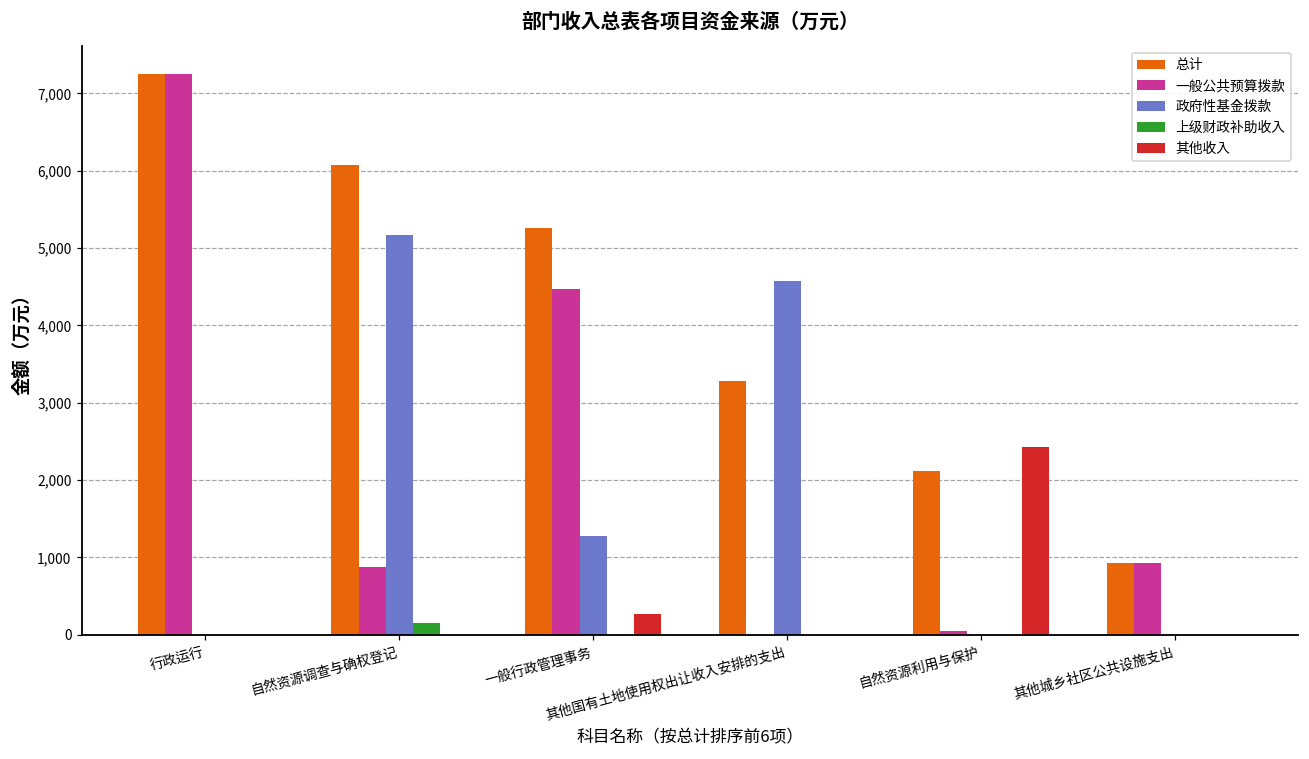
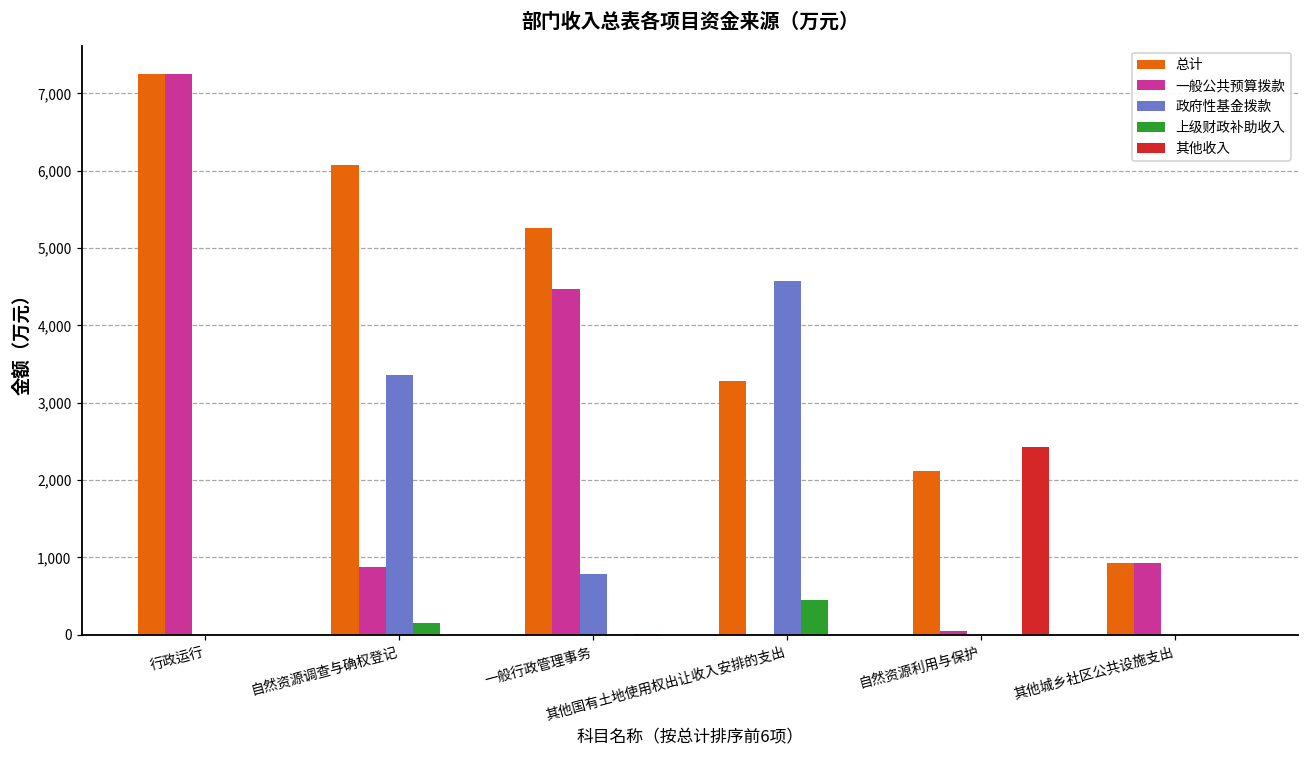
政府性基金拨款, 自然资源调查与确权登记: 5,200 -> 3,400
政府性基金拨款, 一般行政管理事务: 1,300 -> 800
其他收入, 一般行政管理事务: 300 -> 0
上级财政补助收入, 其他国有土地使用权出让收入安排的支出: 0 -> 400
